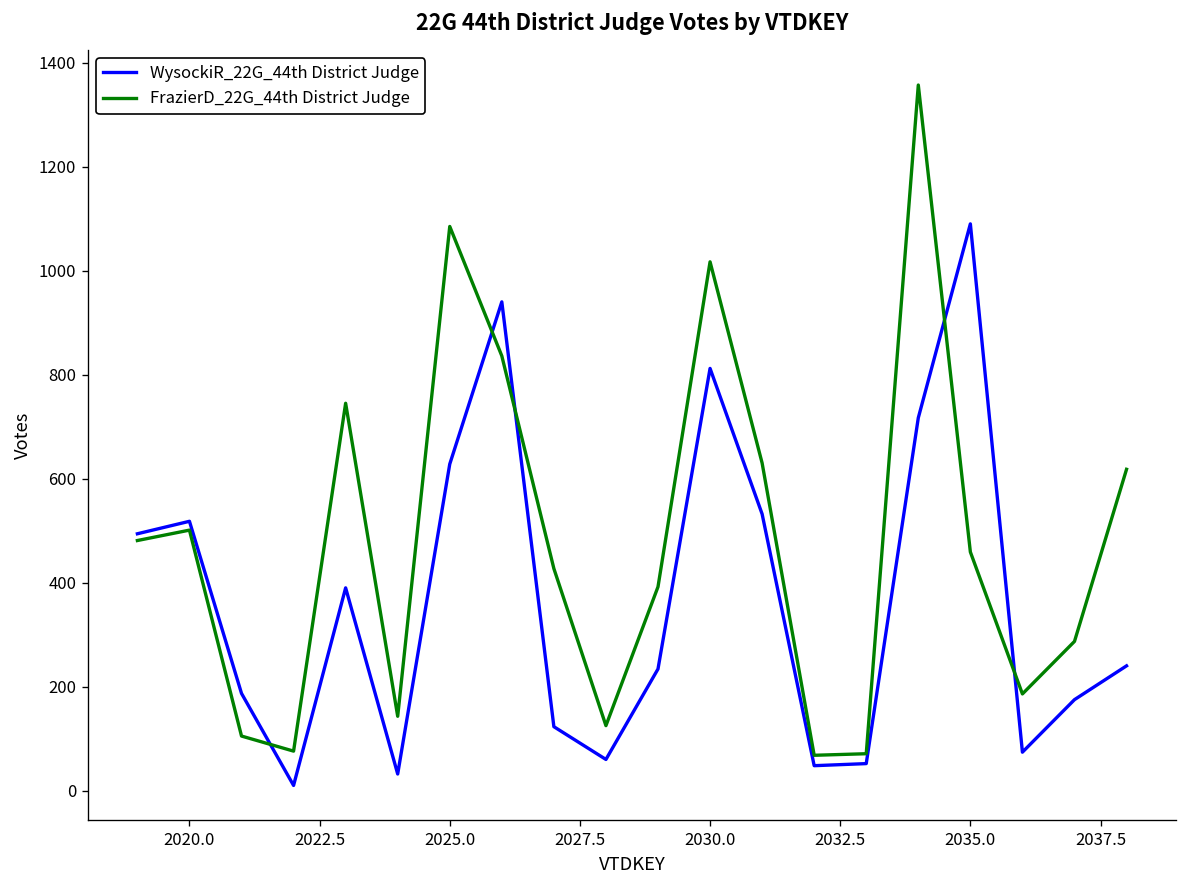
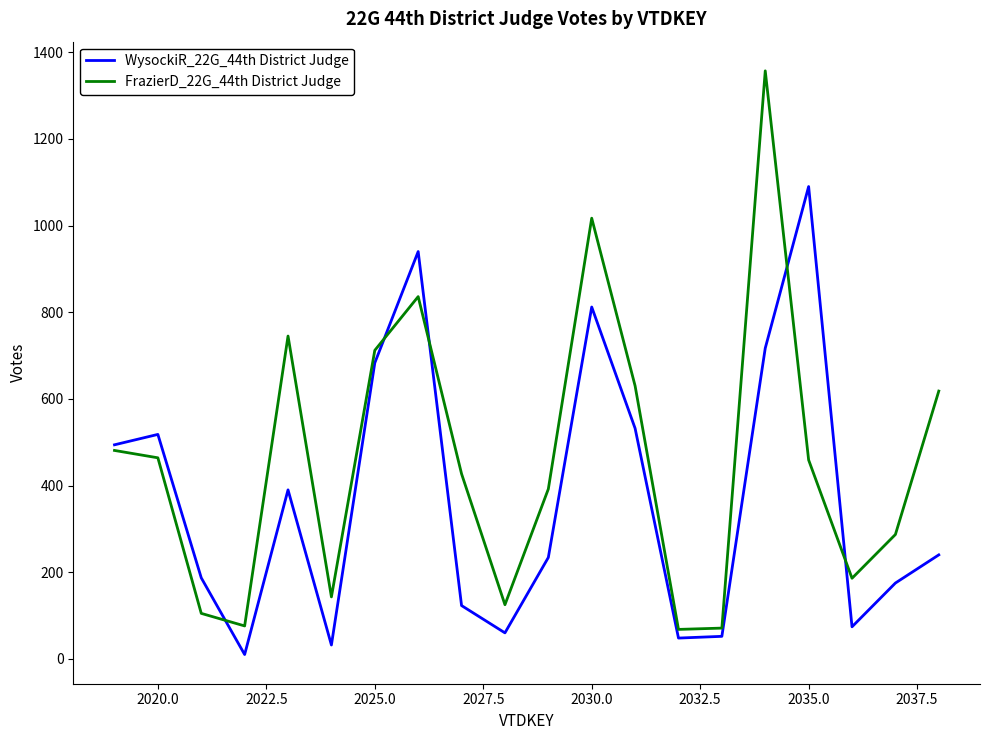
FrazierD_22G_44th District Judge, 2020.0: 500 -> 460
WysockiR_22G_44th District Judge, 2025.0: 630 -> 680
FrazierD_22G_44th District Judge, 2025.0: 1090 -> 710
